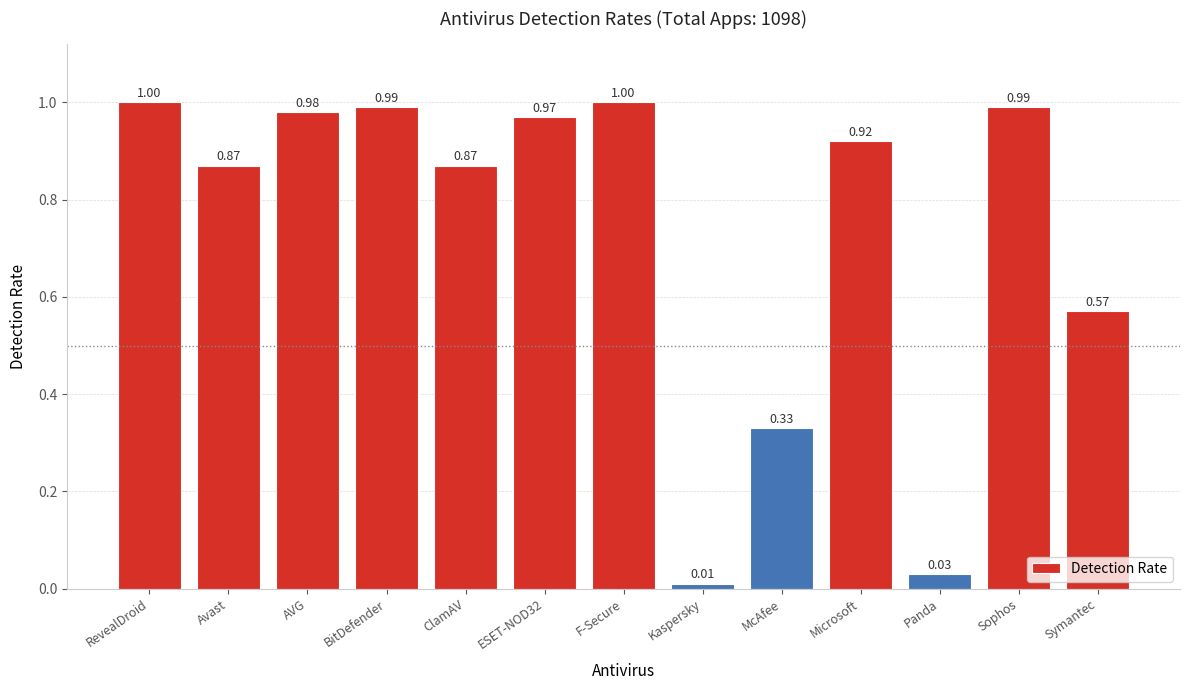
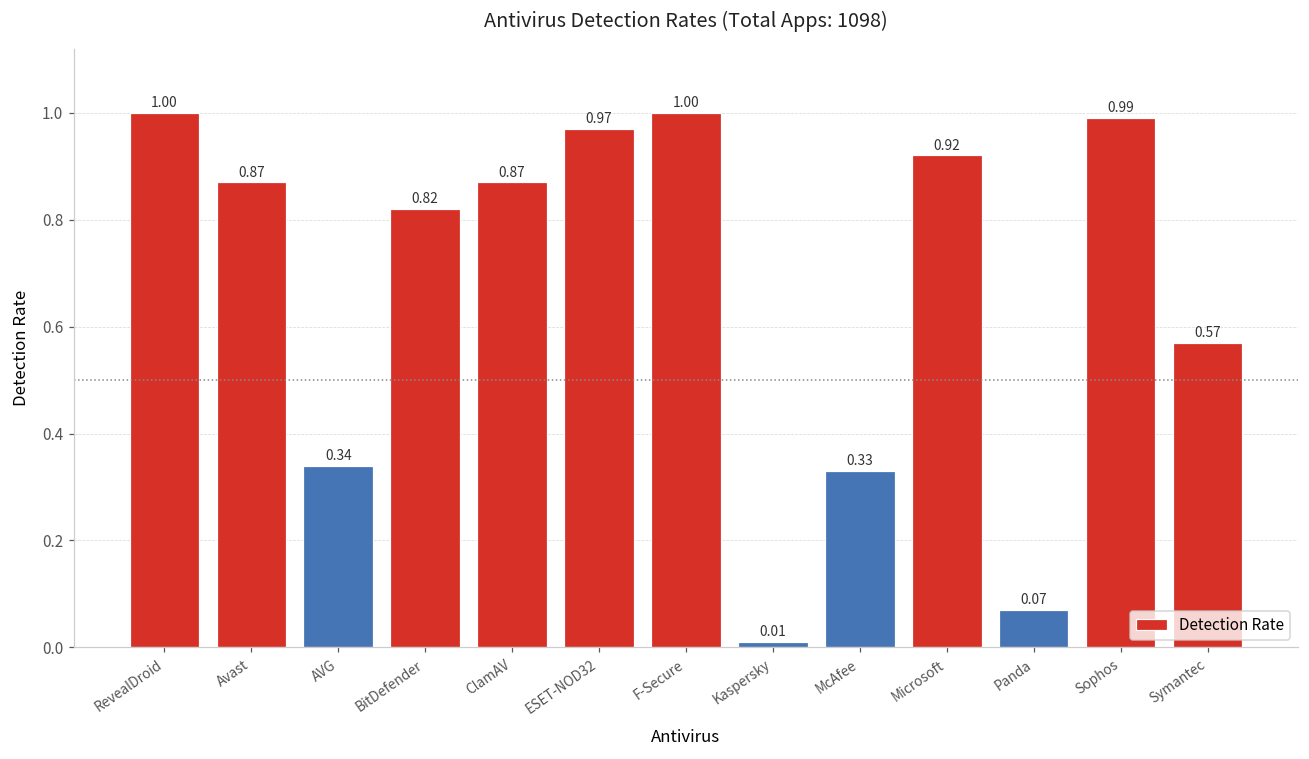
AVG: 0.98 -> 0.34
BitDefender: 0.99 -> 0.82
Panda: 0.03 -> 0.07
